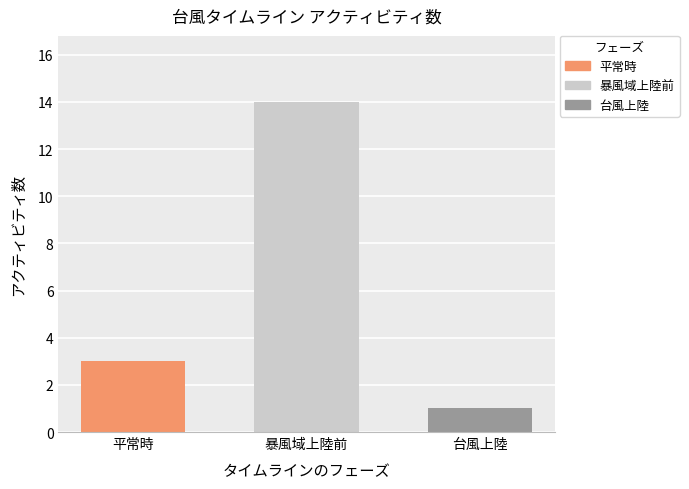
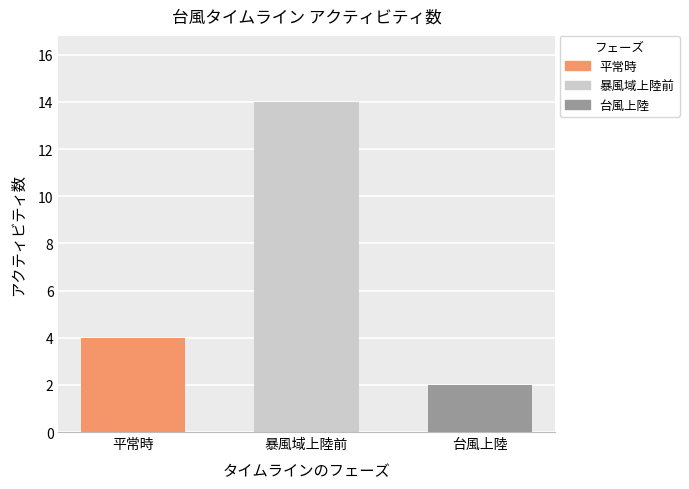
平常時: 3 -> 4
台風上陸: 1 -> 2
